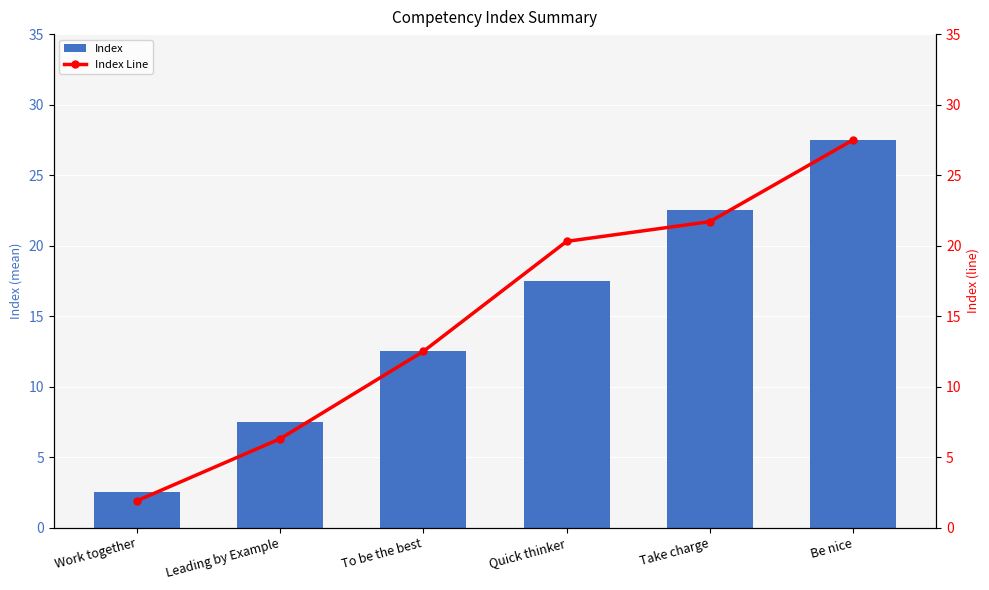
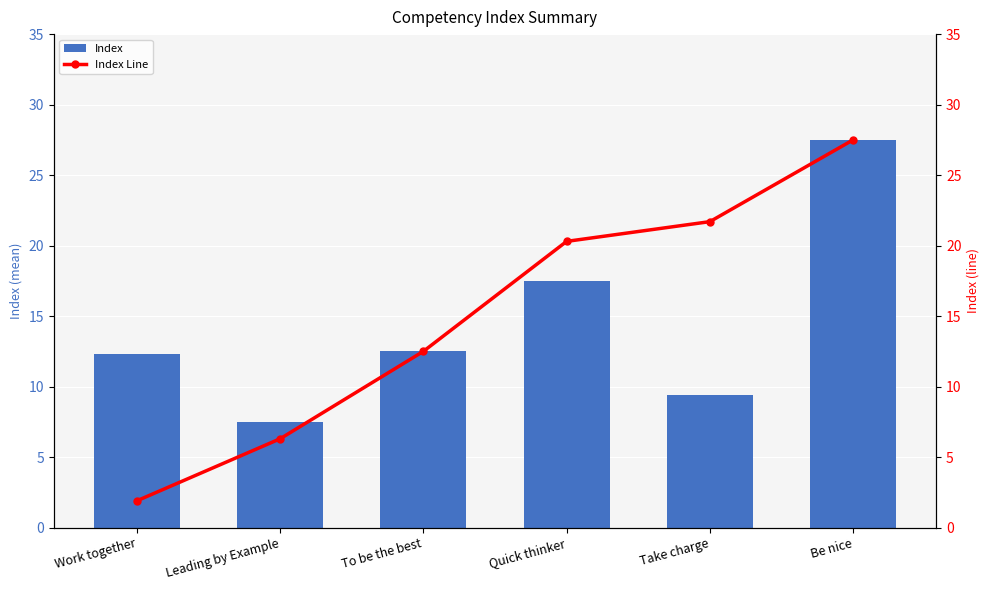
Index, Work together: 2.5 -> 12.3
Index, Take charge: 22.5 -> 9.4
